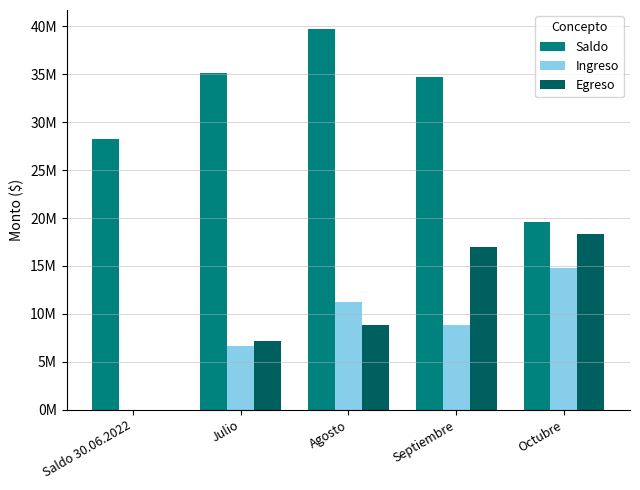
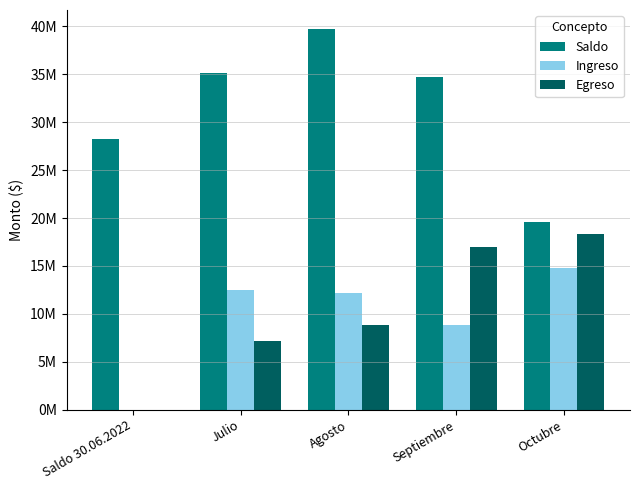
Ingreso, Julio: 7000000 -> 13000000
Ingreso, Agosto: 11000000 -> 12000000
